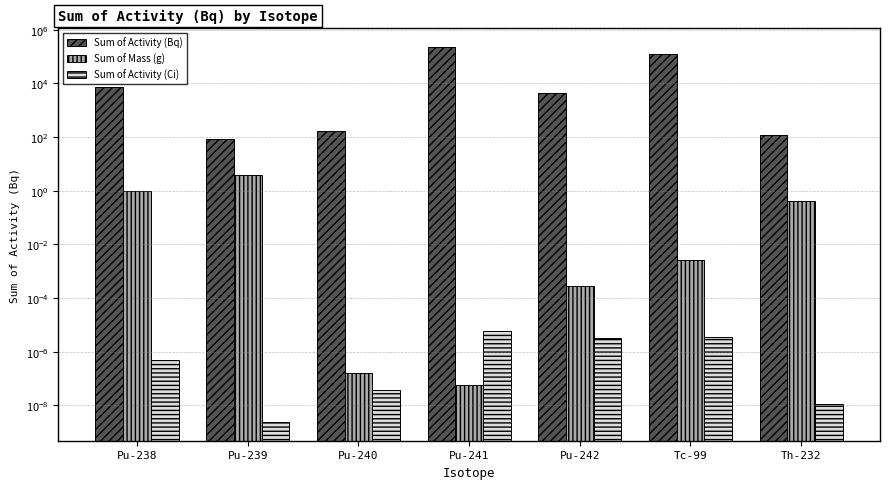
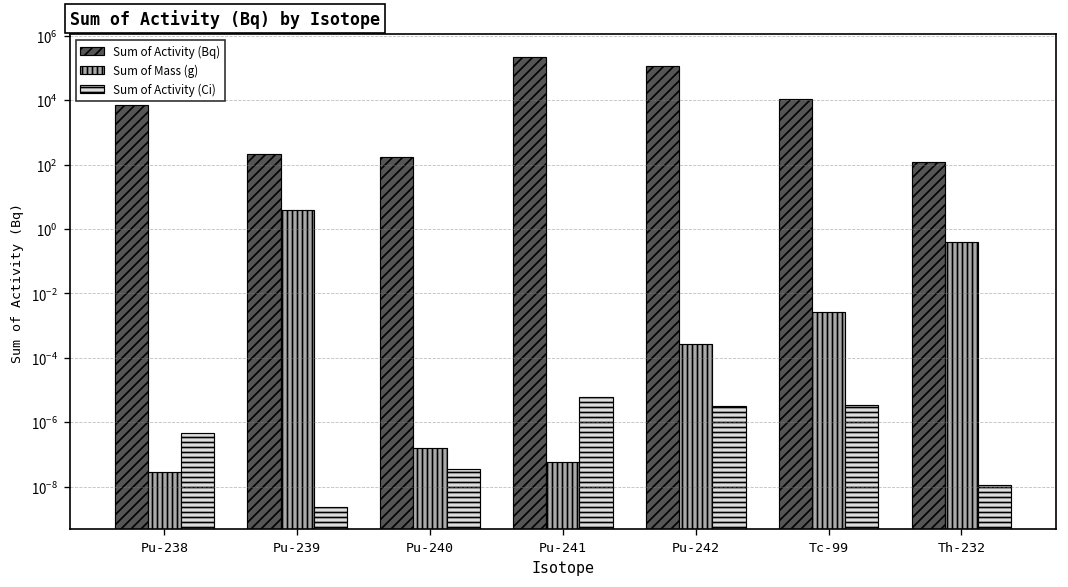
Sum of Mass (g), Pu-238: 1 -> 0
Sum of Activity (Bq), Pu-239: 90 -> 200
Sum of Activity (Bq), Pu-242: 5000 -> 120000
Sum of Activity (Bq), Tc-99: 100000 -> 11000
